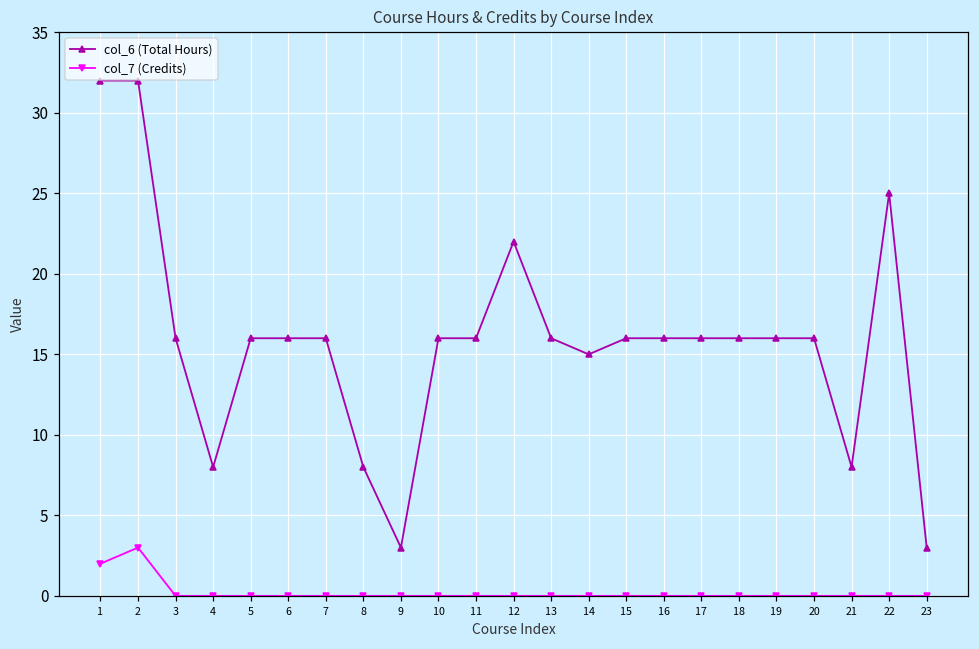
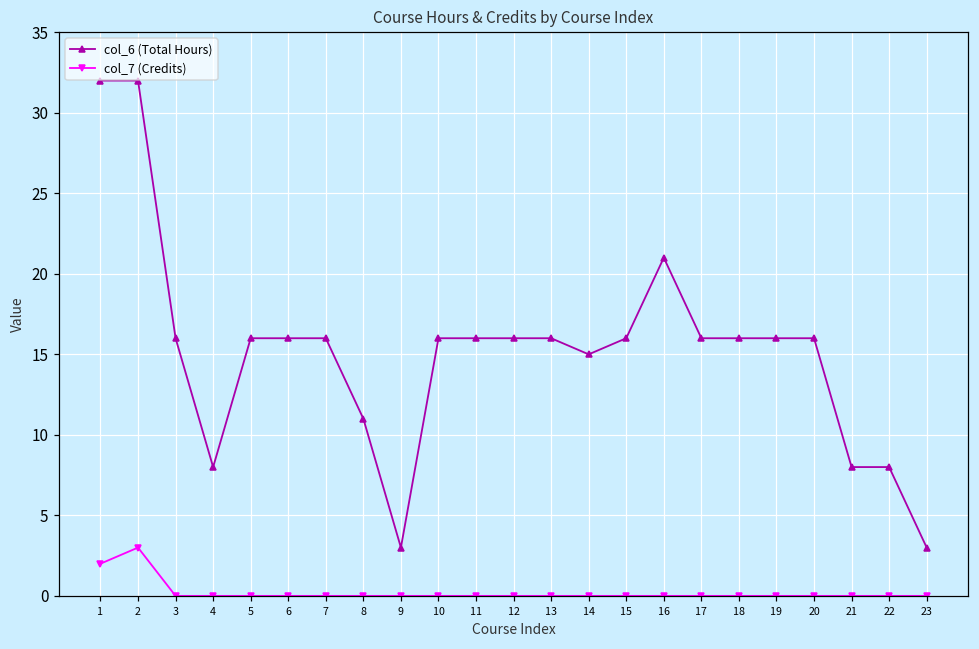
col_6 (Total Hours), 8: 8 -> 11
col_6 (Total Hours), 12: 22 -> 16
col_6 (Total Hours), 16: 16 -> 21
col_6 (Total Hours), 22: 25 -> 8
